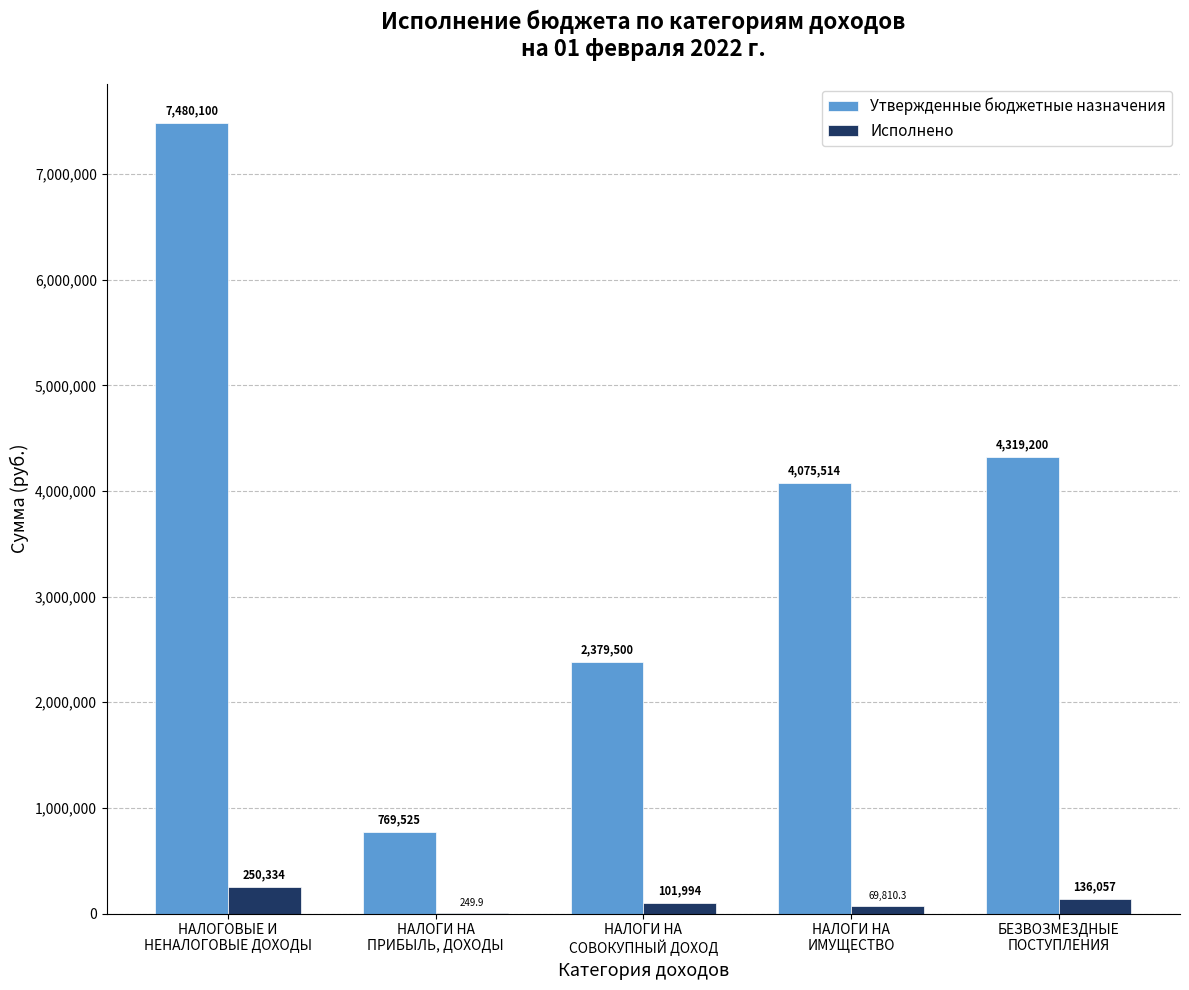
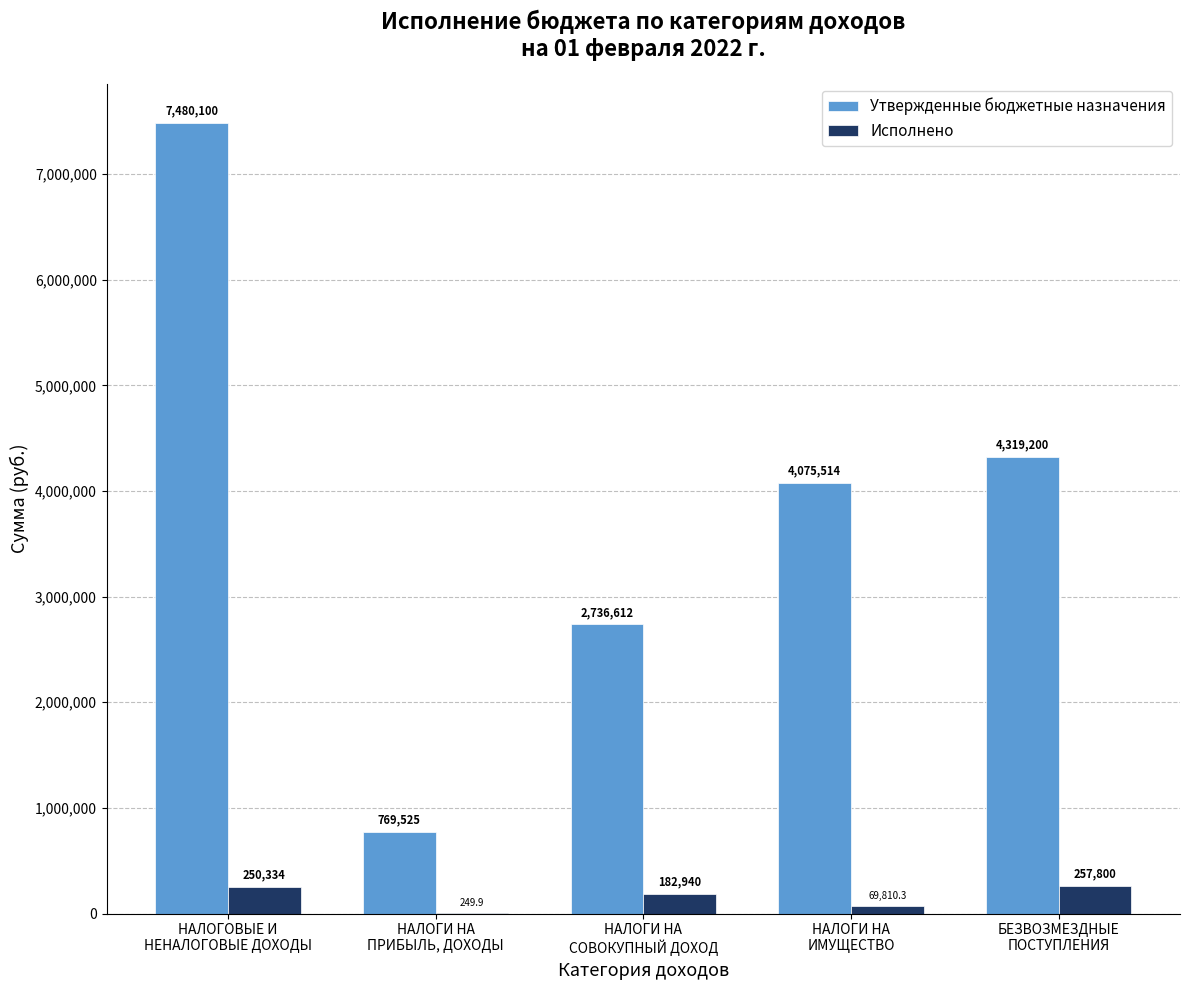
Утвержденные бюджетные назначения, НАЛОГИ НА СОВОКУПНЫЙ ДОХОД: 2,379,500 -> 2,736,612
Исполнено, НАЛОГИ НА СОВОКУПНЫЙ ДОХОД: 101,994 -> 182,940
Исполнено, БЕЗВОЗМЕЗДНЫЕ ПОСТУПЛЕНИЯ: 136,057 -> 257,800
